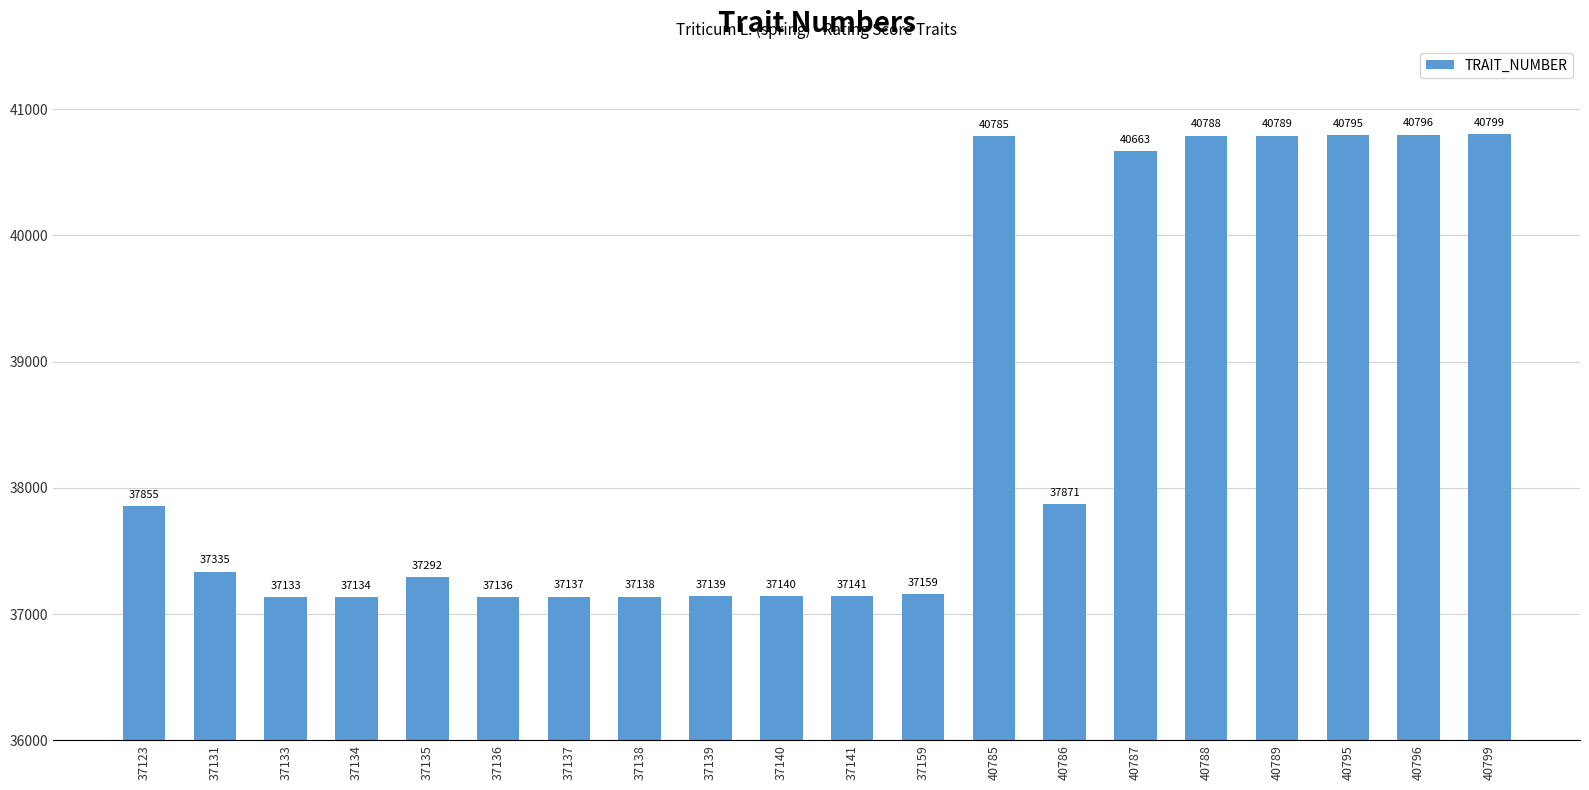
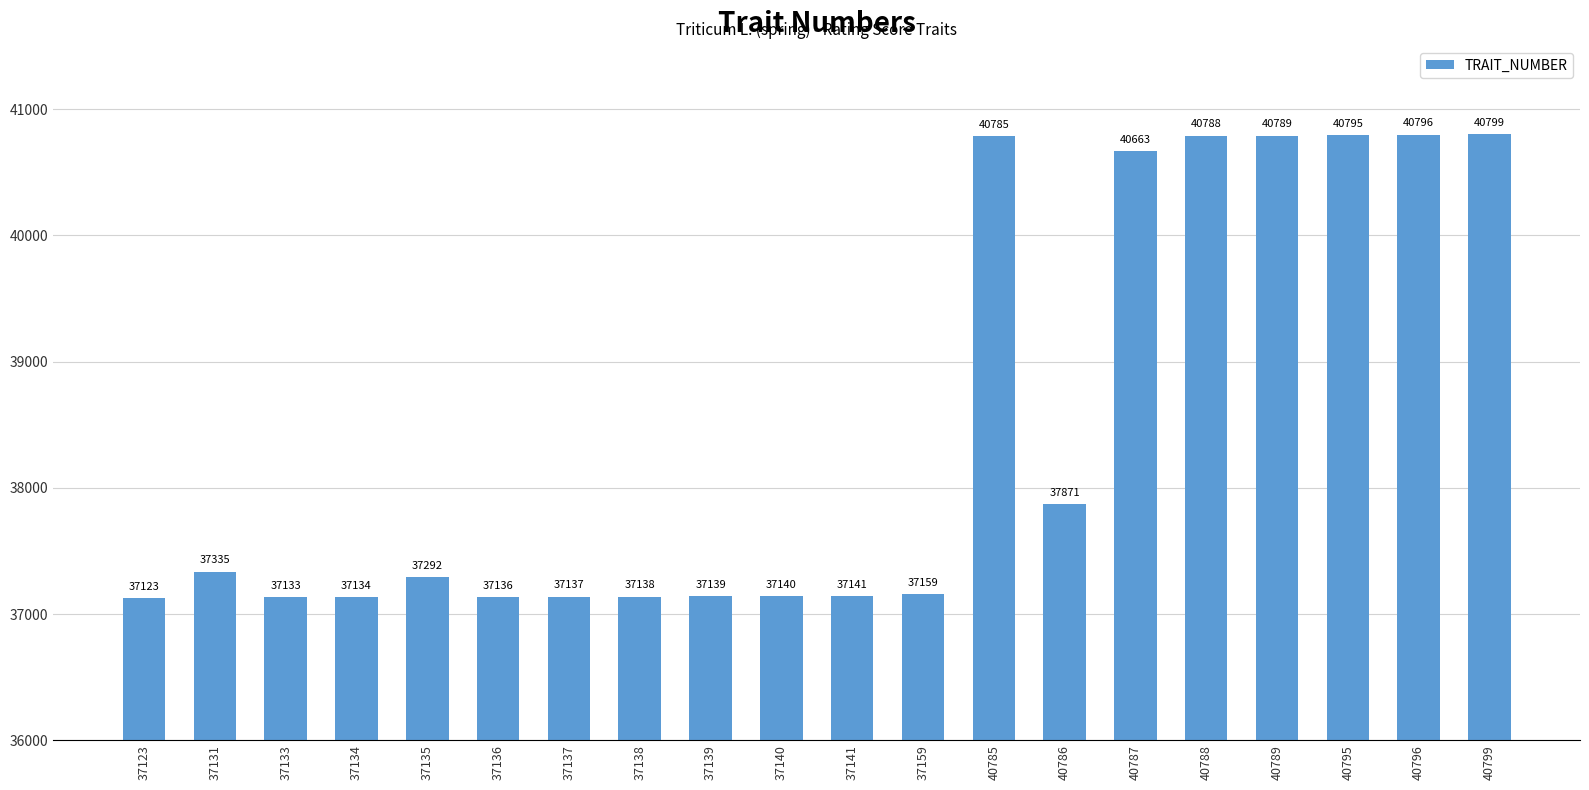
37123: 37855 -> 37123
